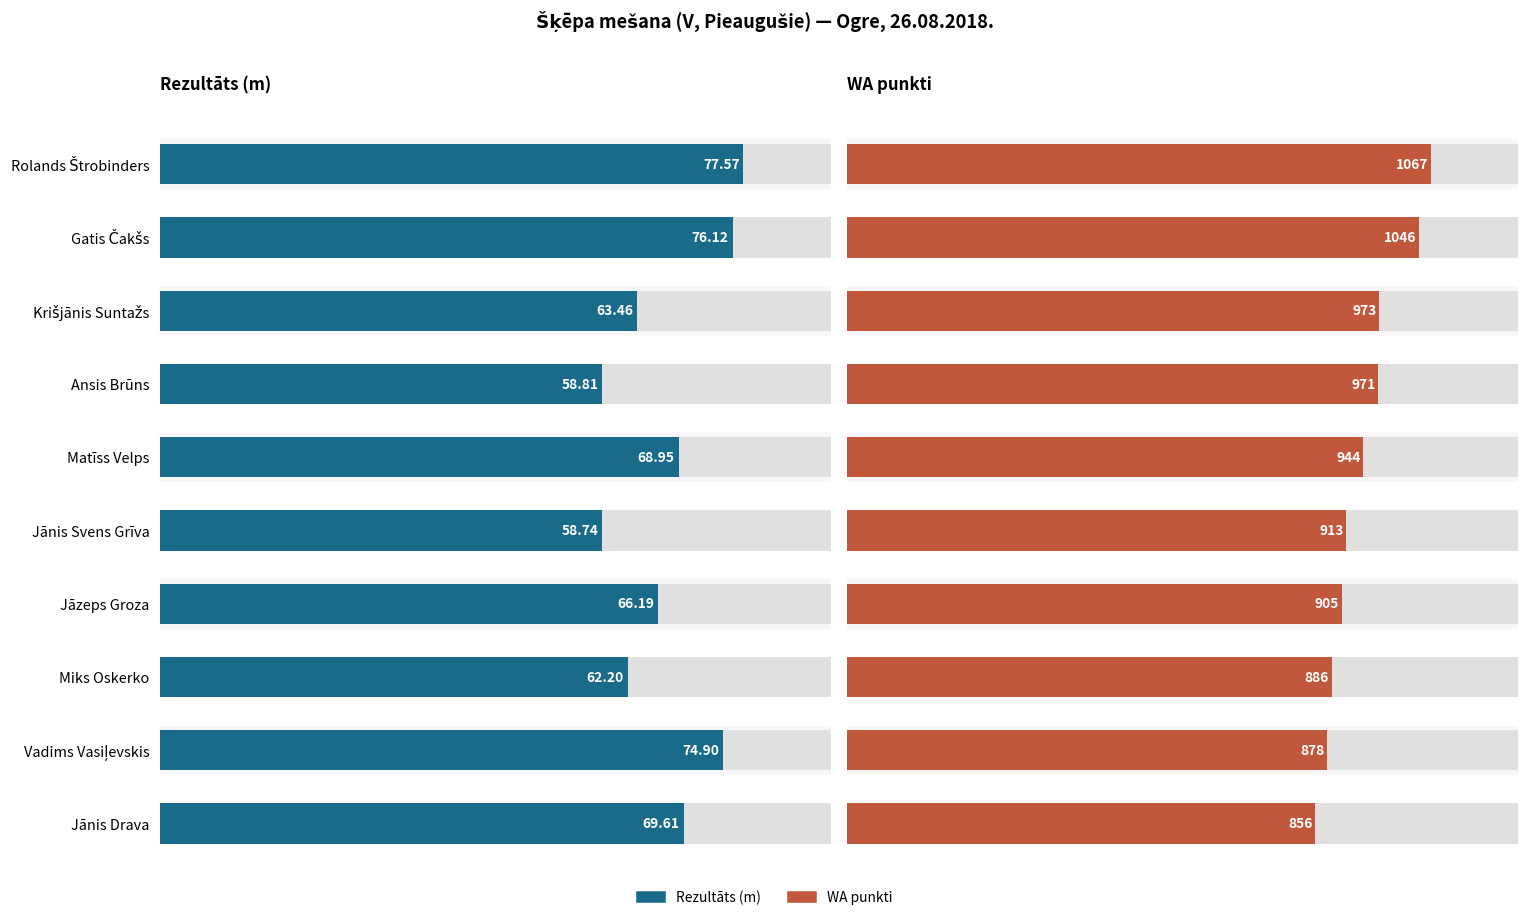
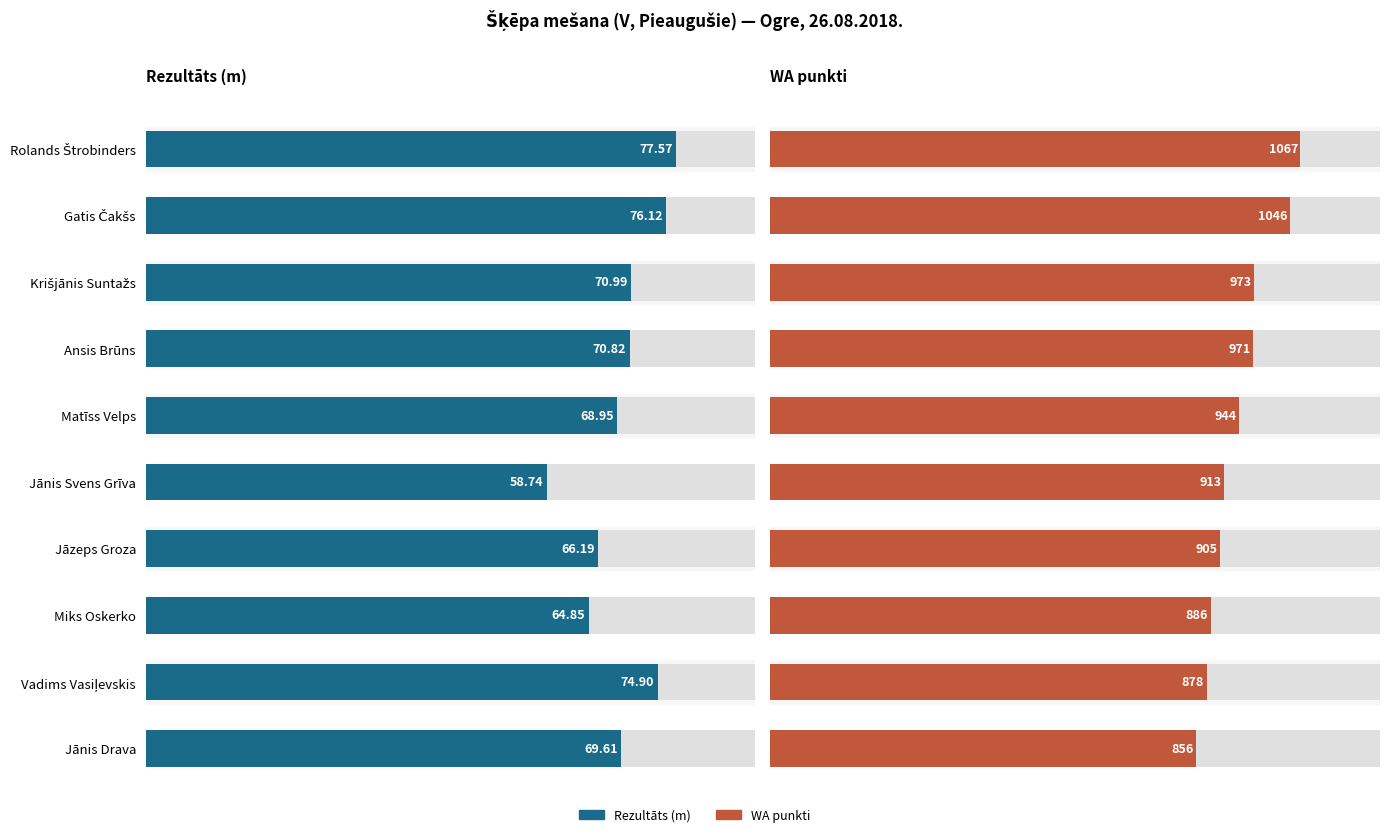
Rezultāts (m), Rezultāts (m), Krišjānis Suntažs: 63.46 -> 70.99
Rezultāts (m), Rezultāts (m), Ansis Brūns: 58.81 -> 70.82
Rezultāts (m), Rezultāts (m), Miks Oskerko: 62.20 -> 64.85
